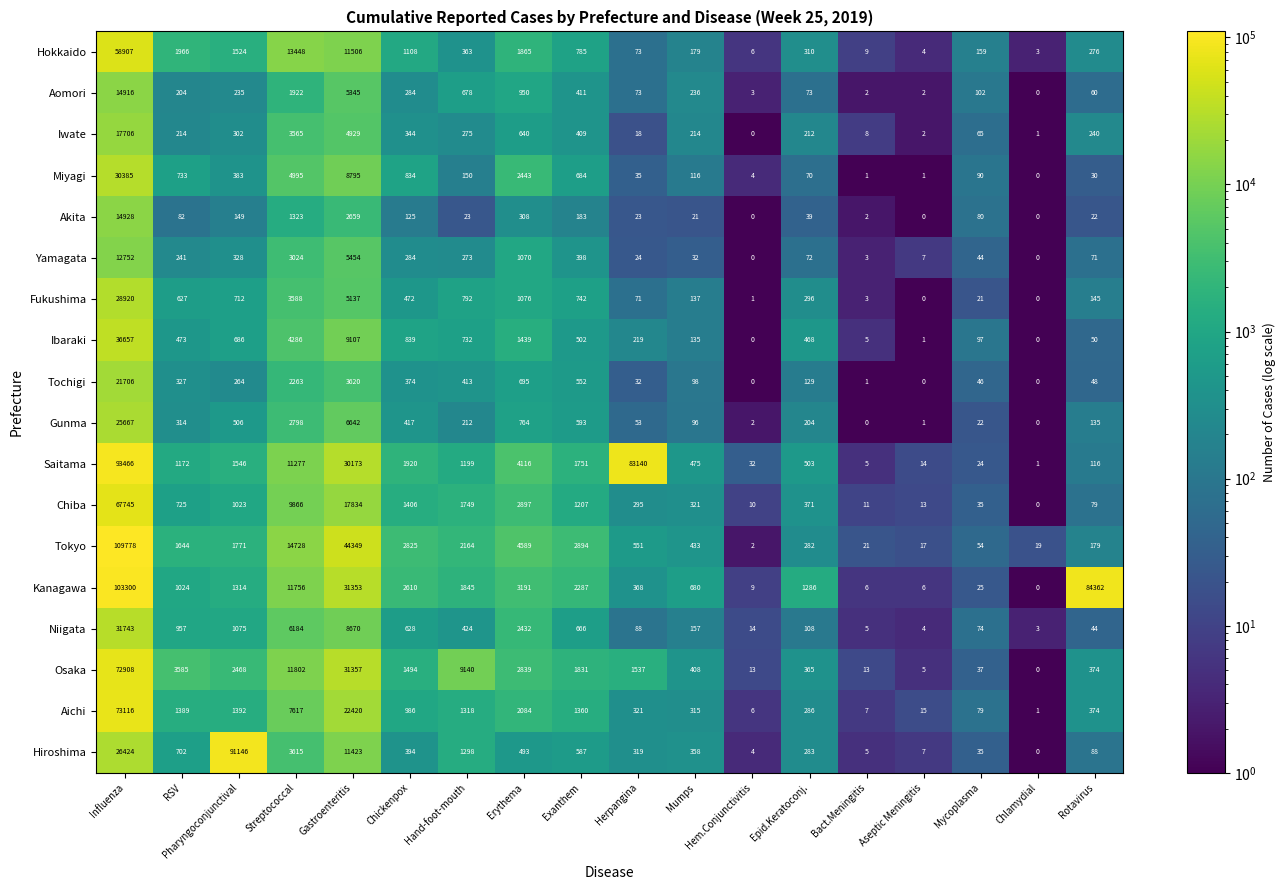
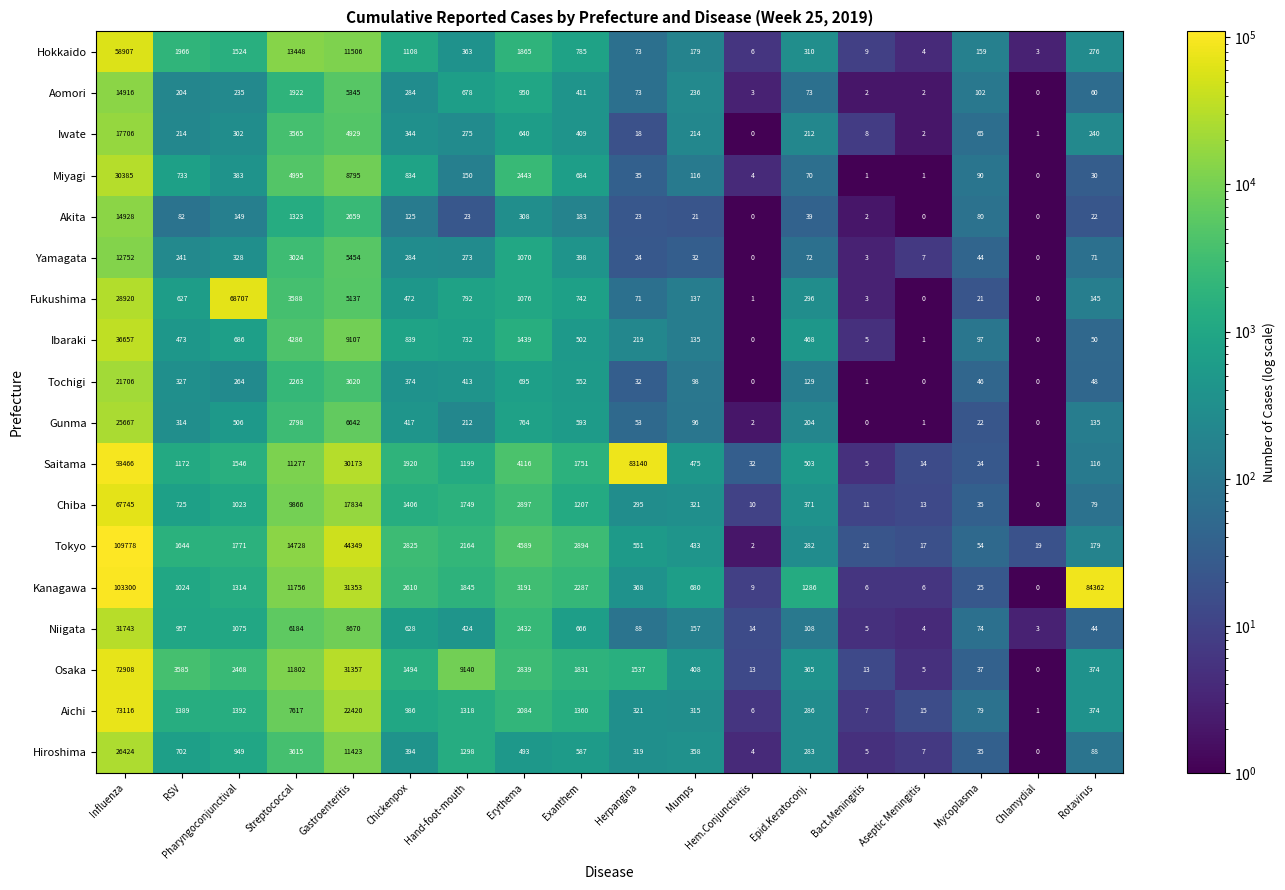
Fukushima, Pharyngoconjunctival: 712 -> 68707
Hiroshima, Pharyngoconjunctival: 91146 -> 949
